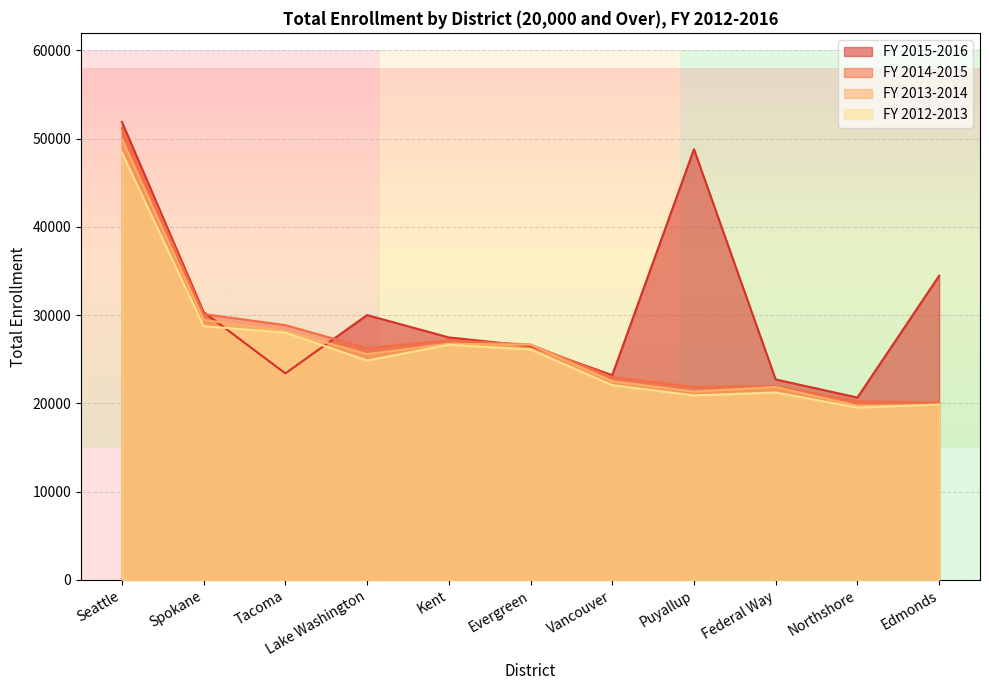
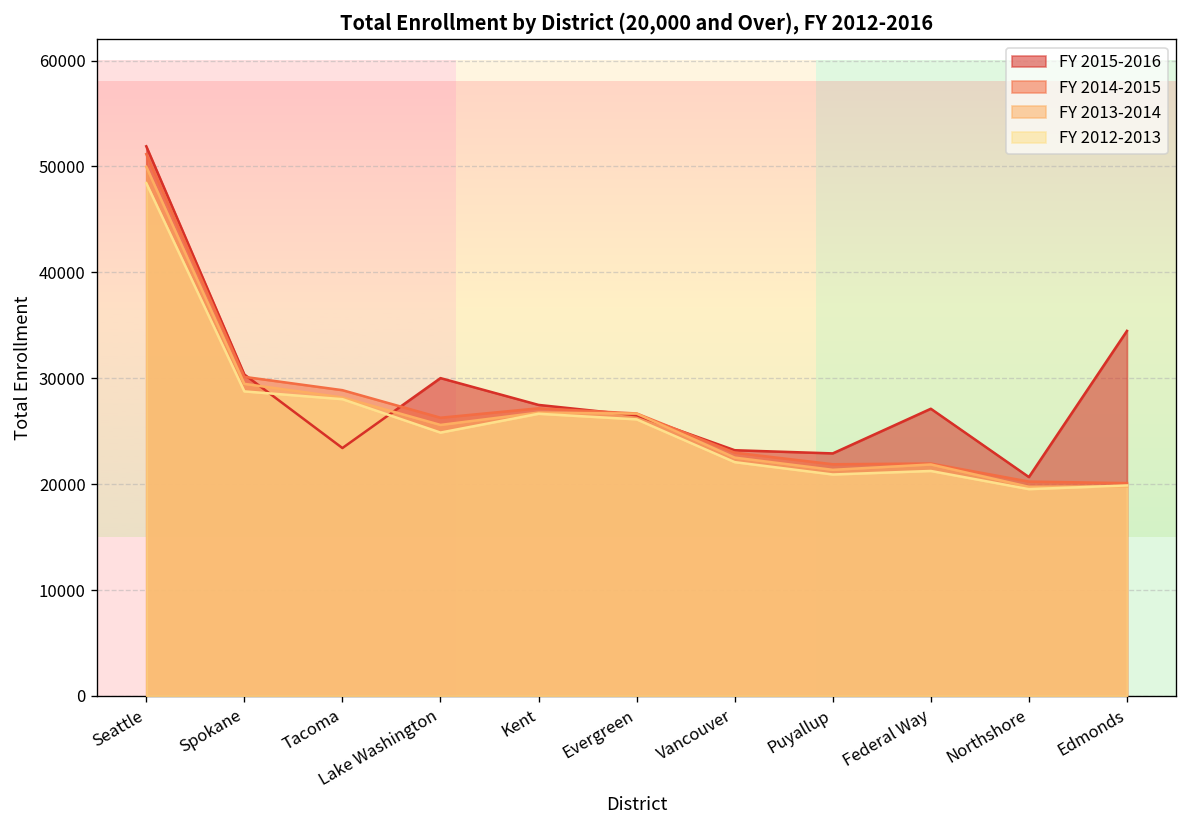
FY 2015-2016, Puyallup: 49000 -> 23000
FY 2015-2016, Federal Way: 23000 -> 27000
